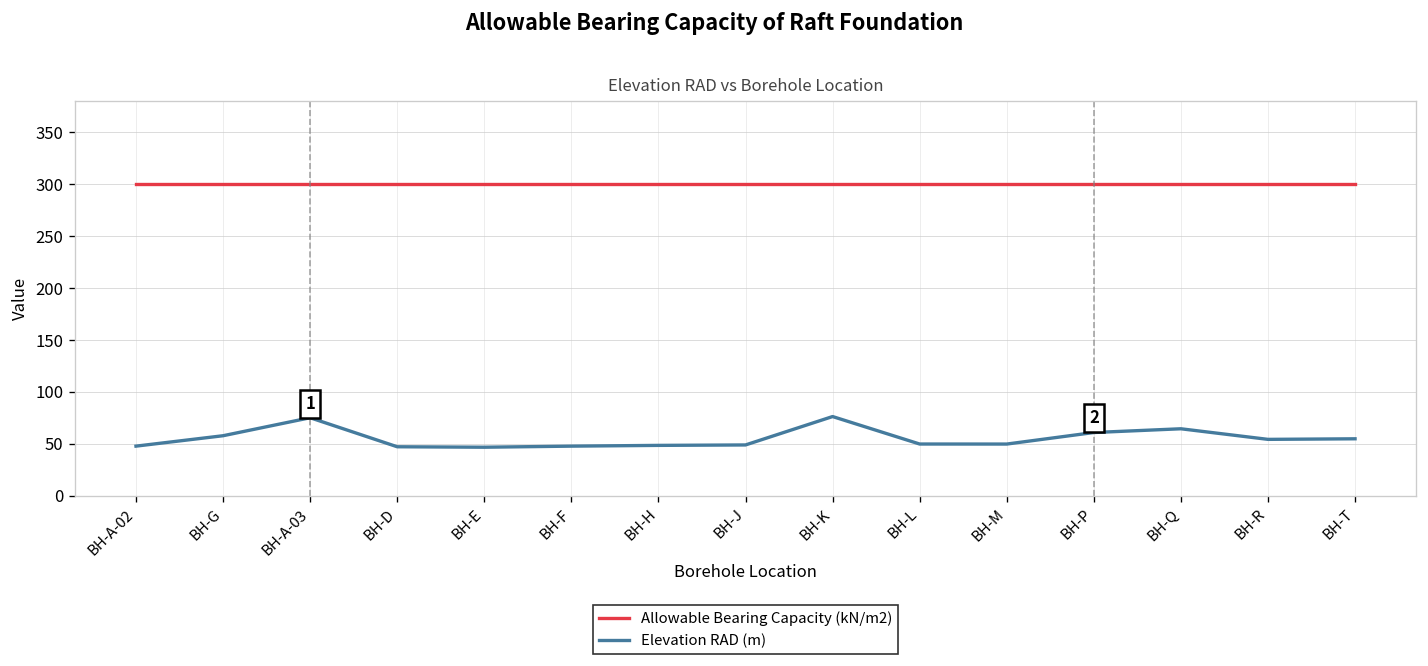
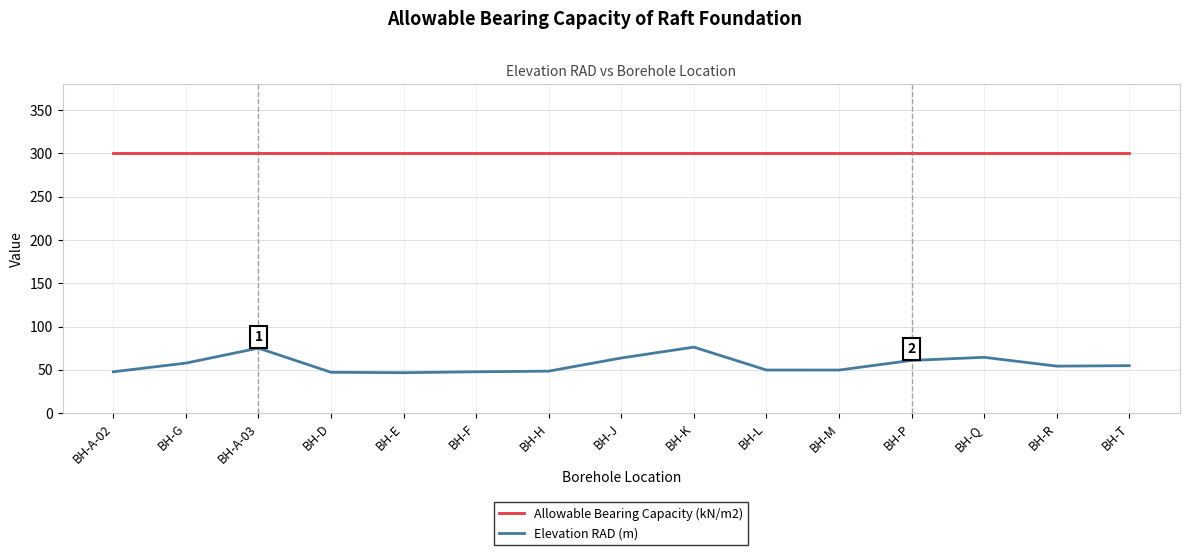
Elevation RAD (m), BH-J: 50 -> 60
